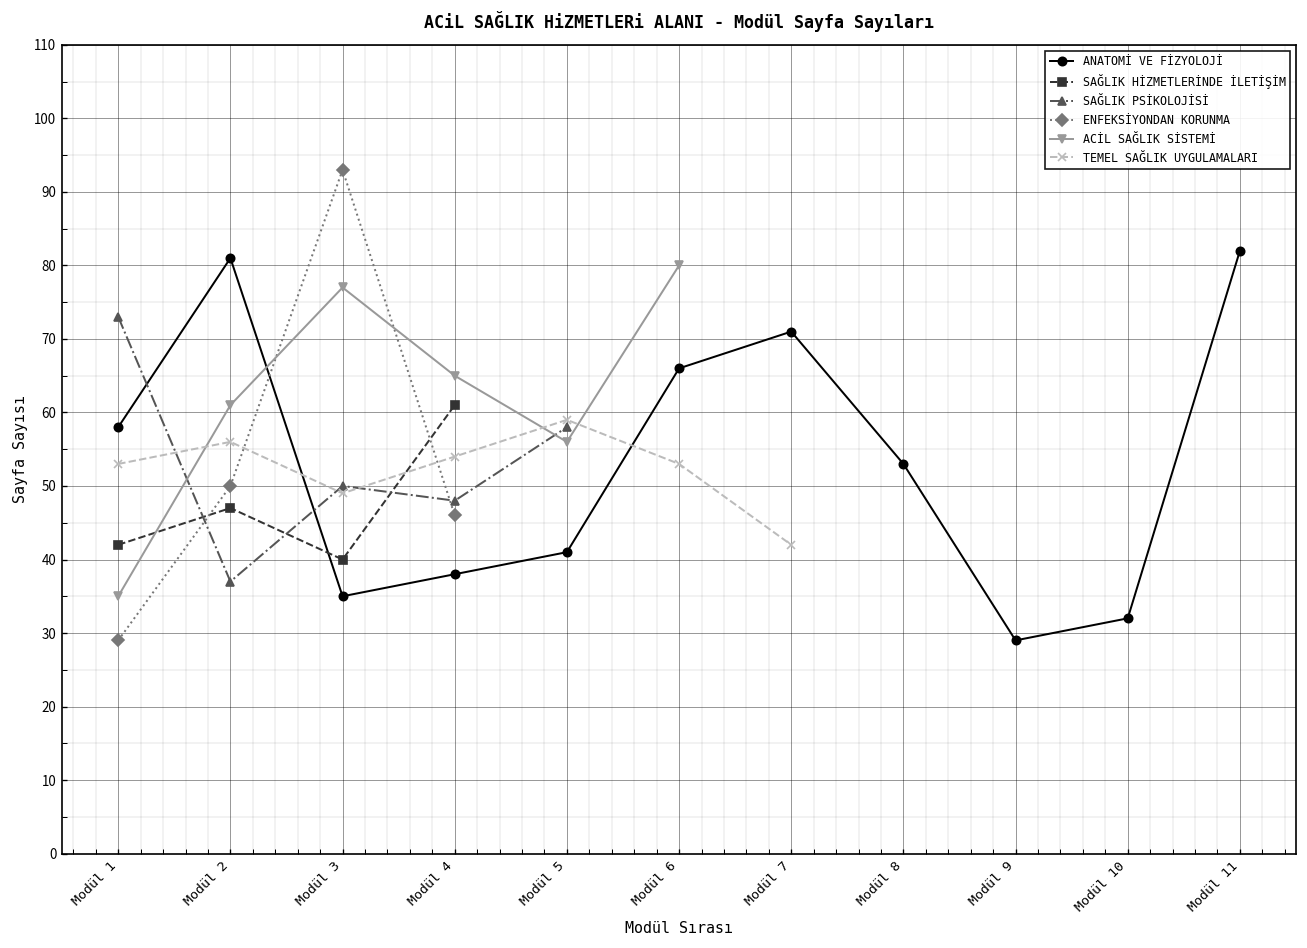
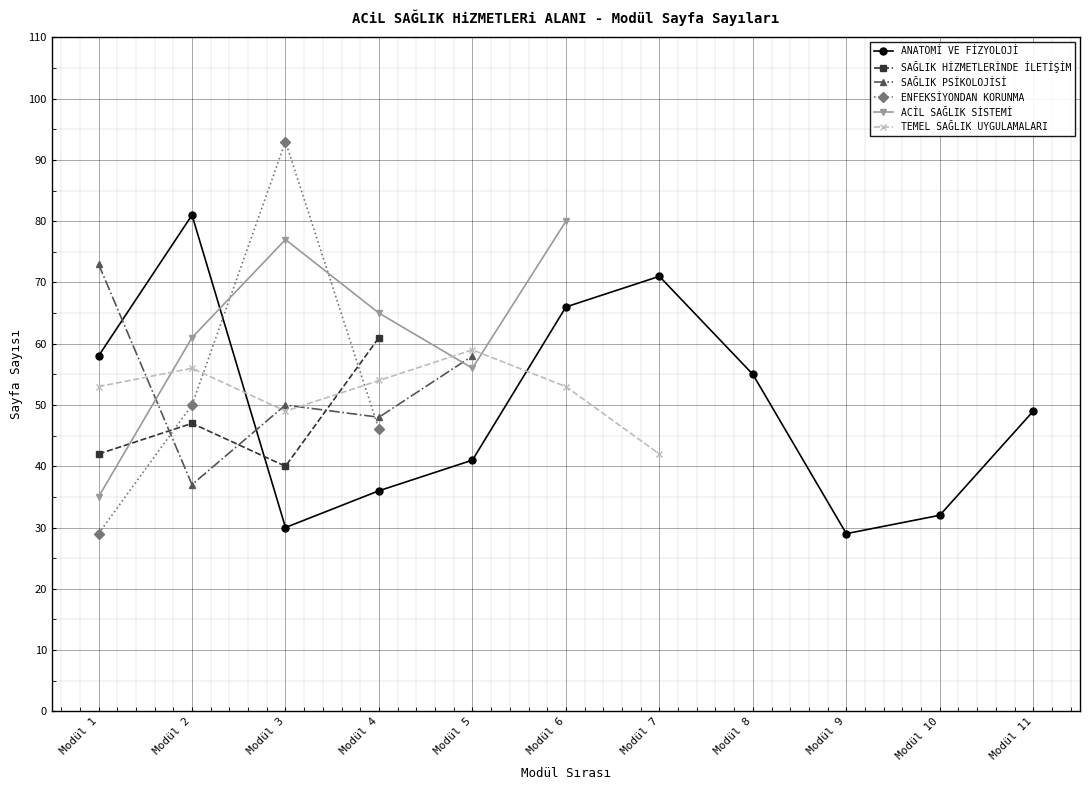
ANATOMİ VE FİZYOLOJİ, Modül 3: 35 -> 30
ANATOMİ VE FİZYOLOJİ, Modül 4: 38 -> 36
ANATOMİ VE FİZYOLOJİ, Modül 8: 53 -> 55
ANATOMİ VE FİZYOLOJİ, Modül 11: 82 -> 49
